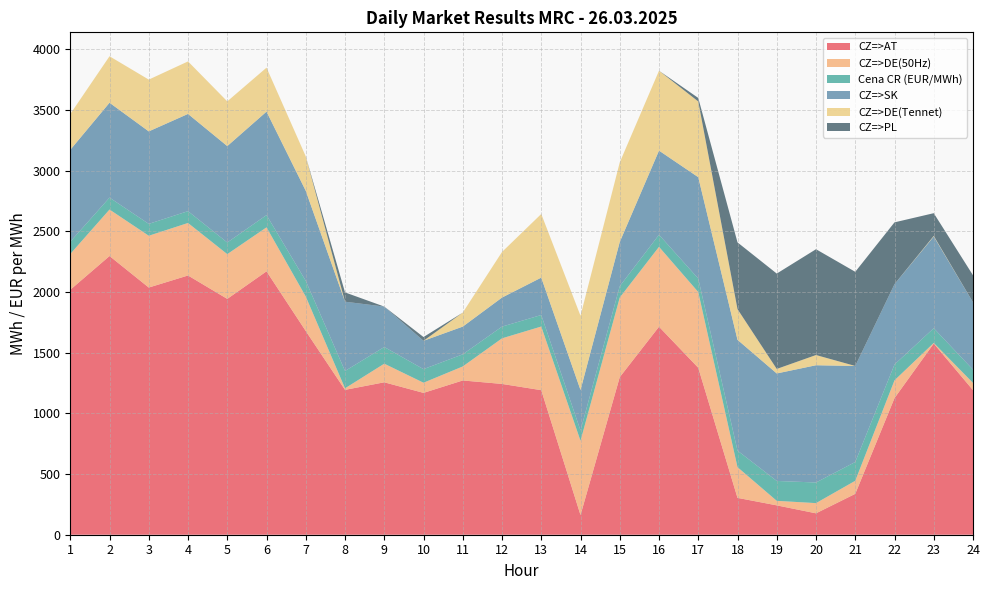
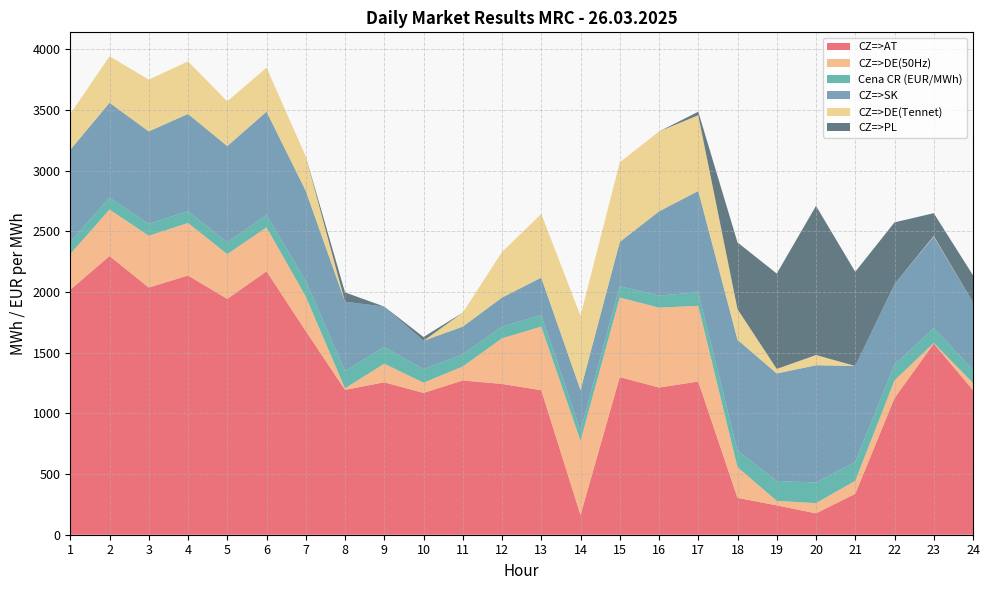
CZ=>AT, 16: 1710 -> 1210
CZ=>AT, 17: 1380 -> 1260
CZ=>PL, 20: 870 -> 1230
